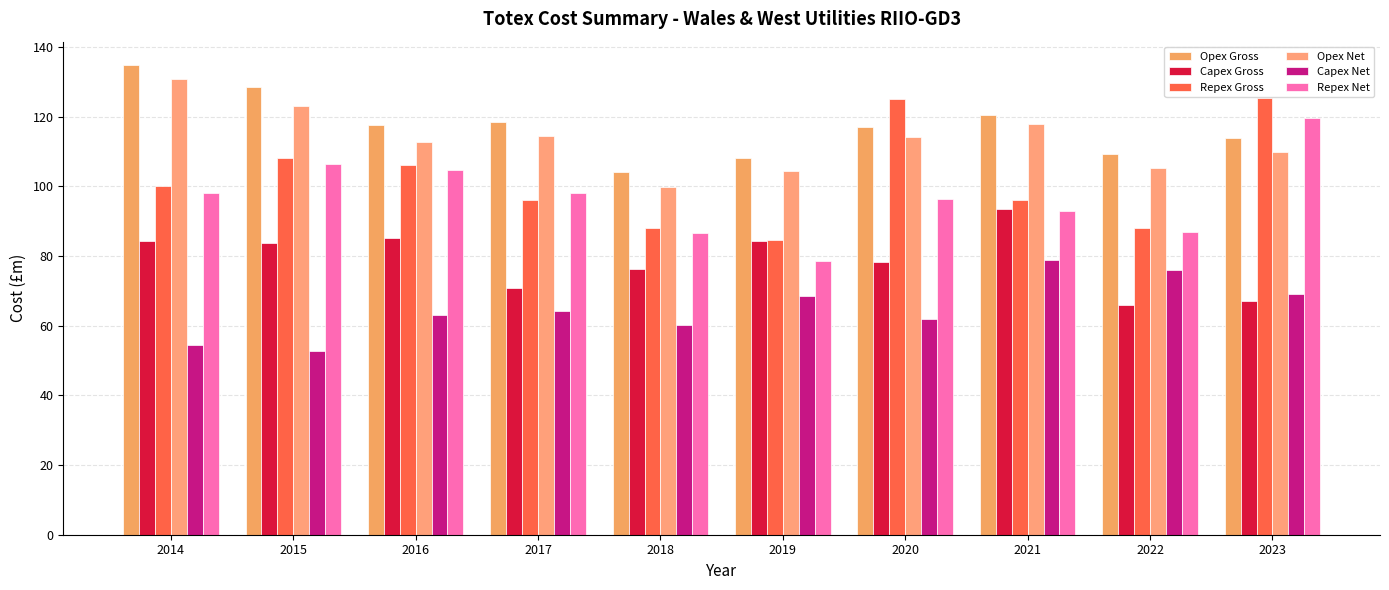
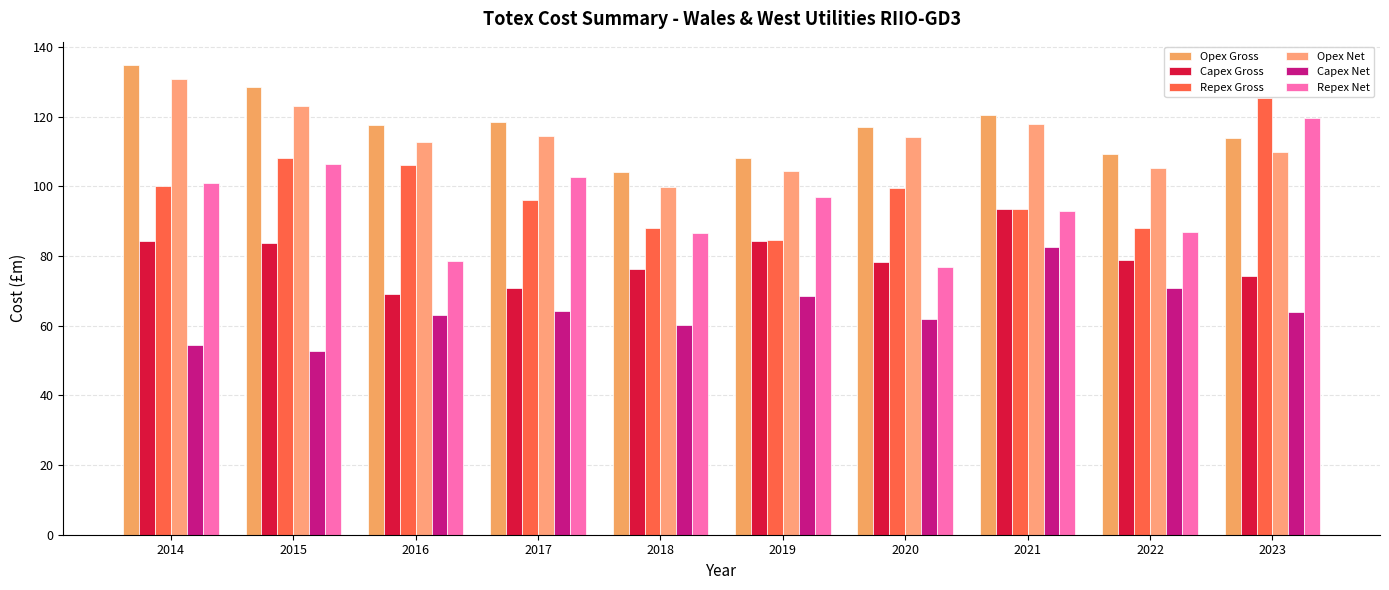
Repex Net, 2014: 98 -> 101
Capex Gross, 2016: 85 -> 69
Repex Net, 2016: 105 -> 79
Repex Net, 2017: 98 -> 103
Repex Net, 2019: 79 -> 97
Repex Gross, 2020: 125 -> 99
Repex Net, 2020: 96 -> 77
Repex Gross, 2021: 96 -> 93
Capex Net, 2021: 79 -> 82
Capex Gross, 2022: 66 -> 79
Capex Net, 2022: 76 -> 71
Capex Gross, 2023: 67 -> 74
Capex Net, 2023: 69 -> 64
